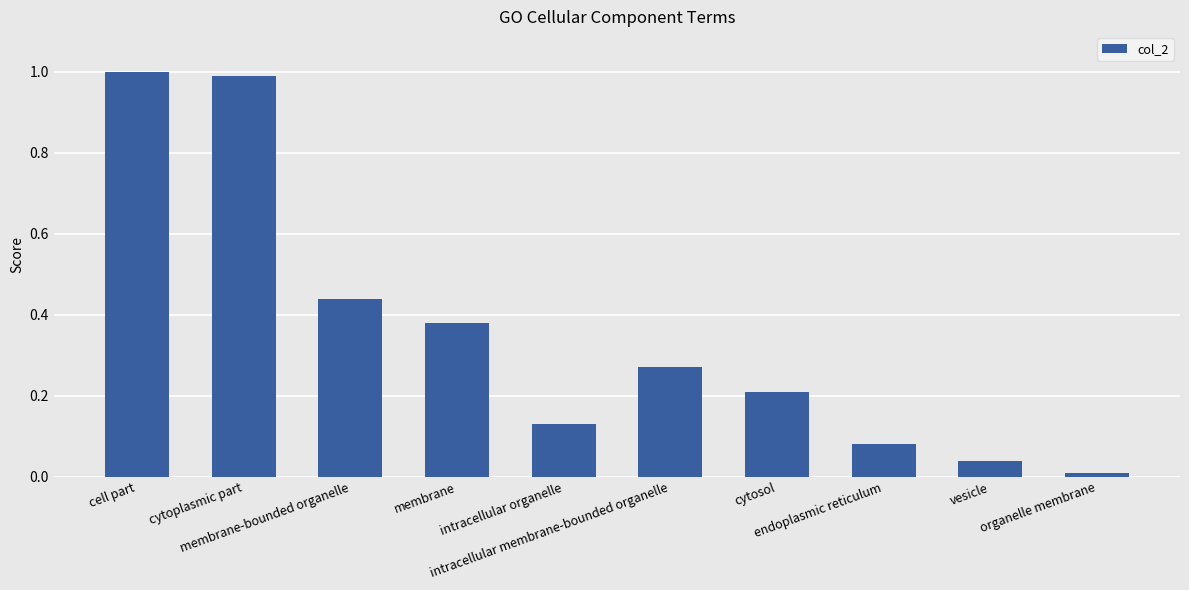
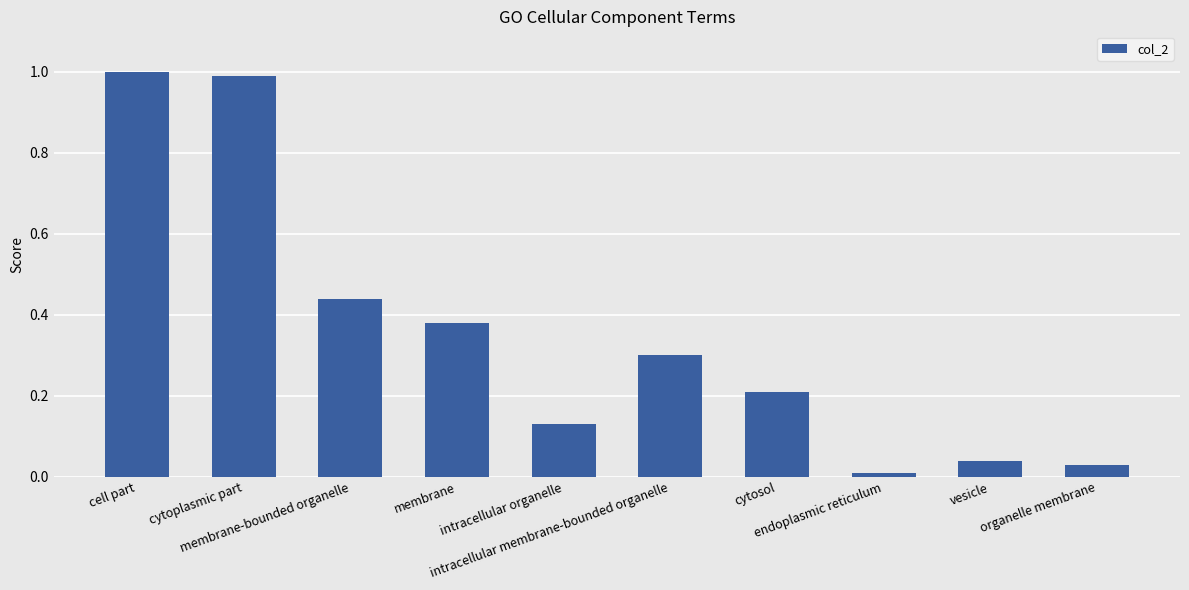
intracellular membrane-bounded organelle: 0.27 -> 0.30
endoplasmic reticulum: 0.08 -> 0.01
organelle membrane: 0.01 -> 0.03
